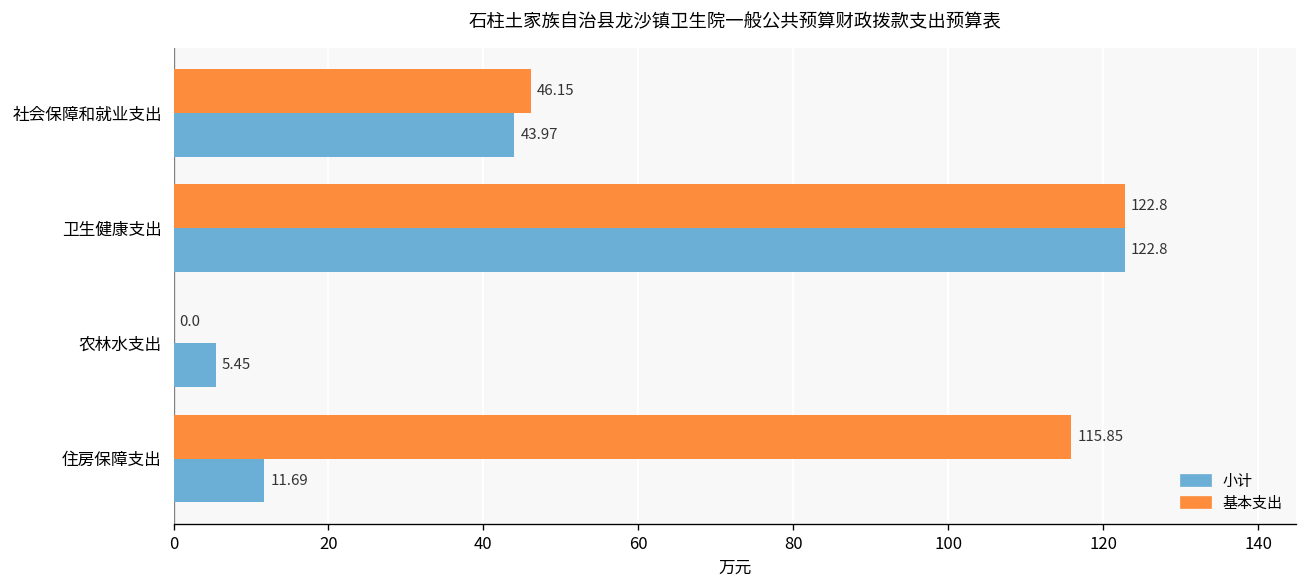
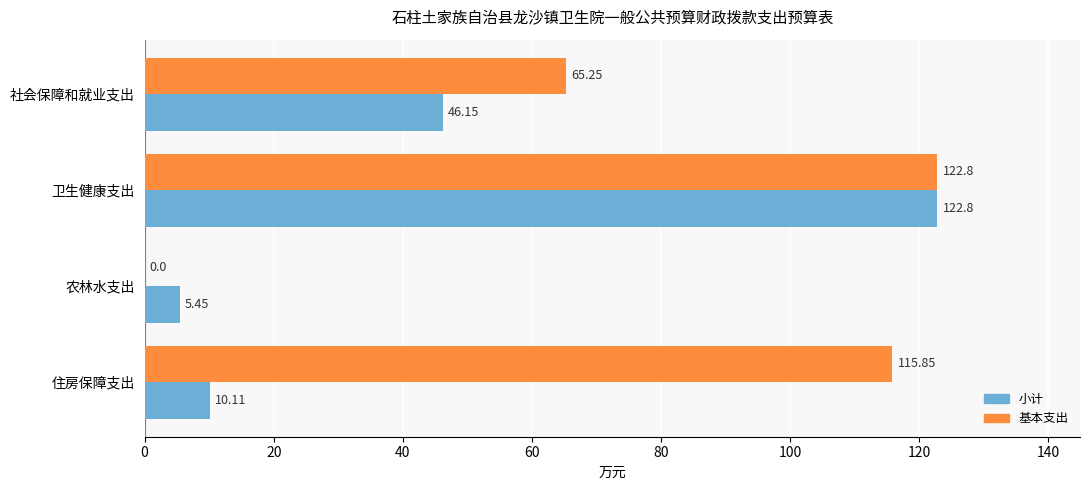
基本支出, 社会保障和就业支出: 46.15 -> 65.25
小计, 社会保障和就业支出: 43.97 -> 46.15
小计, 住房保障支出: 11.69 -> 10.11
